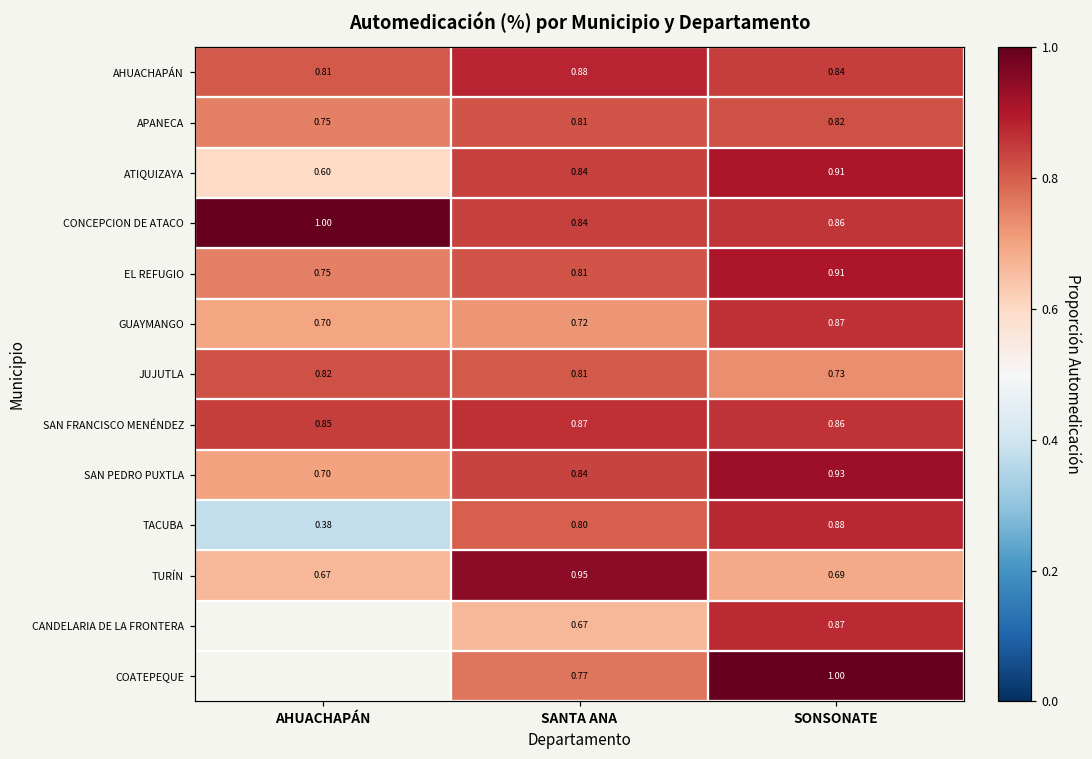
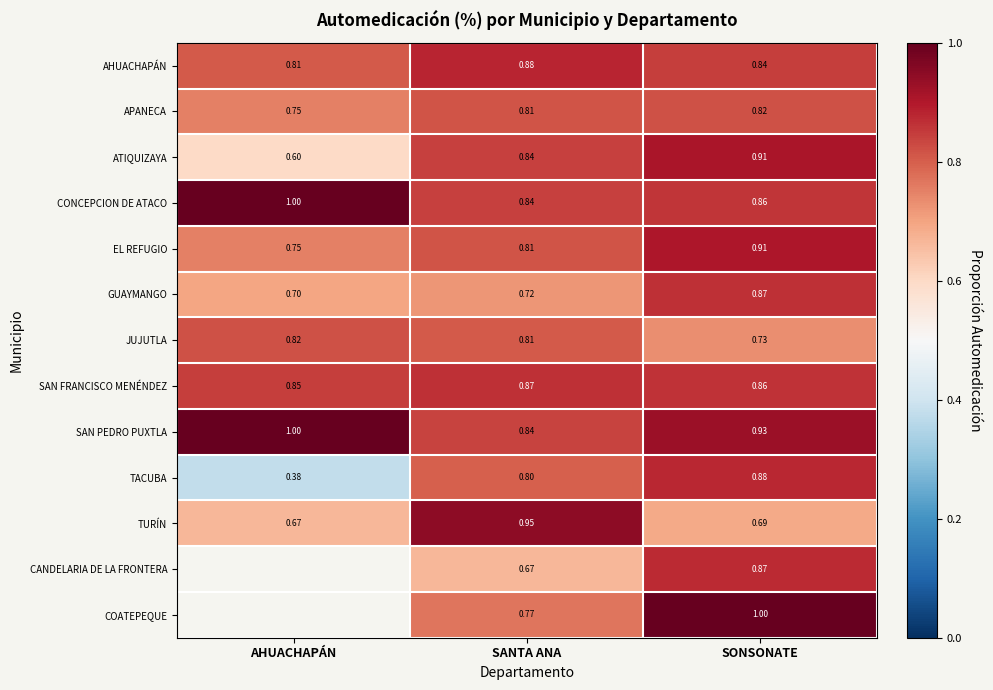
SAN PEDRO PUXTLA, AHUACHAPÁN: 0.70 -> 1.00
